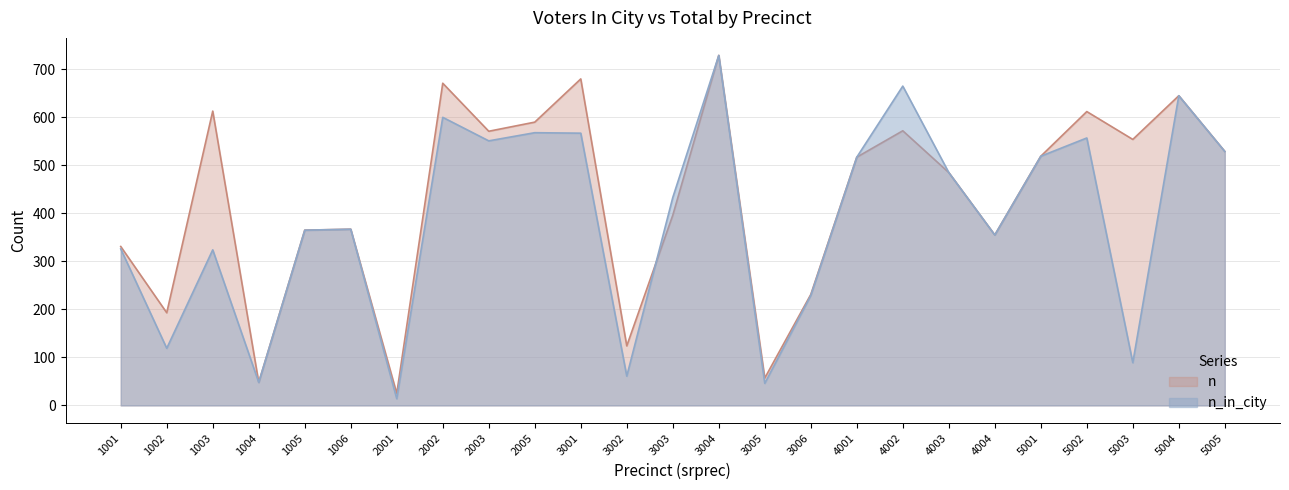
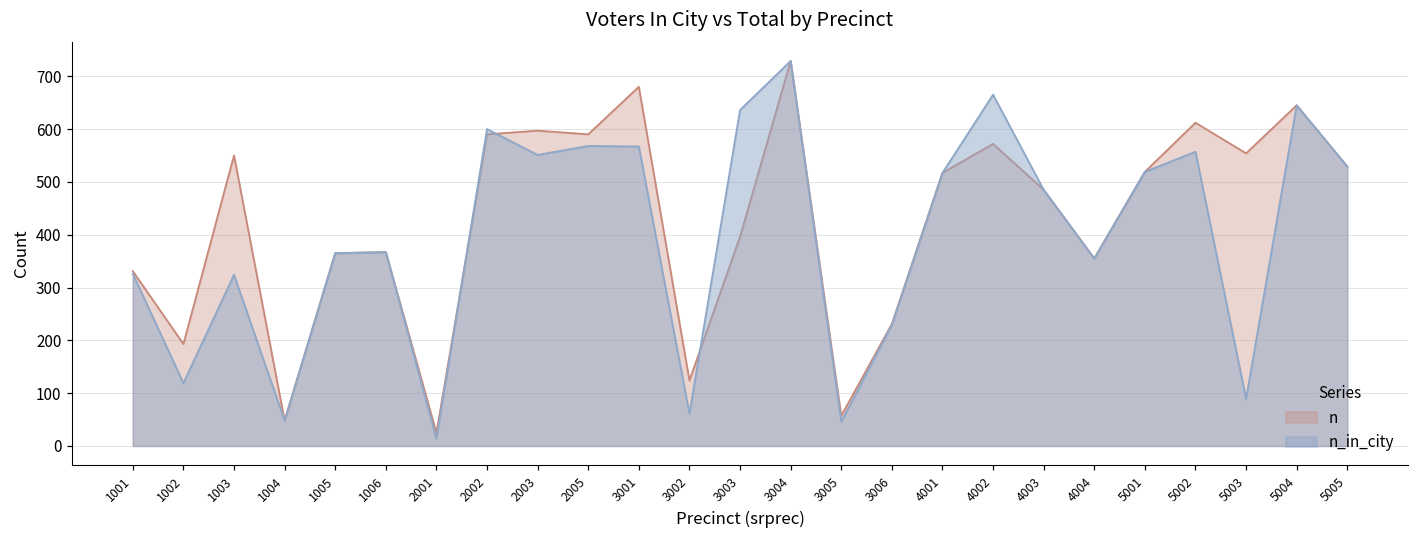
n, 1003: 610 -> 550
n, 2002: 670 -> 590
n, 2003: 570 -> 600
n_in_city, 3003: 430 -> 640
